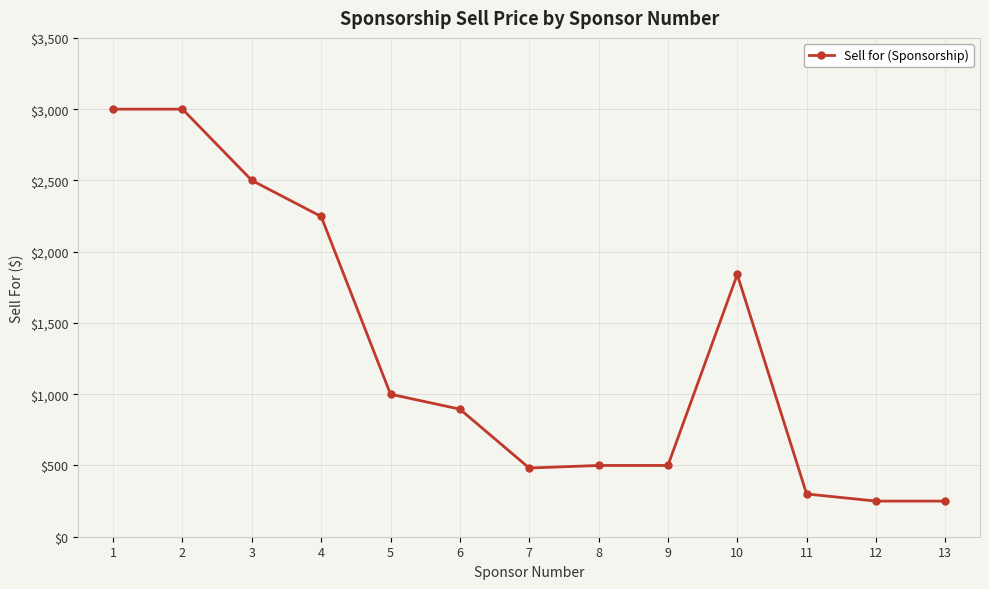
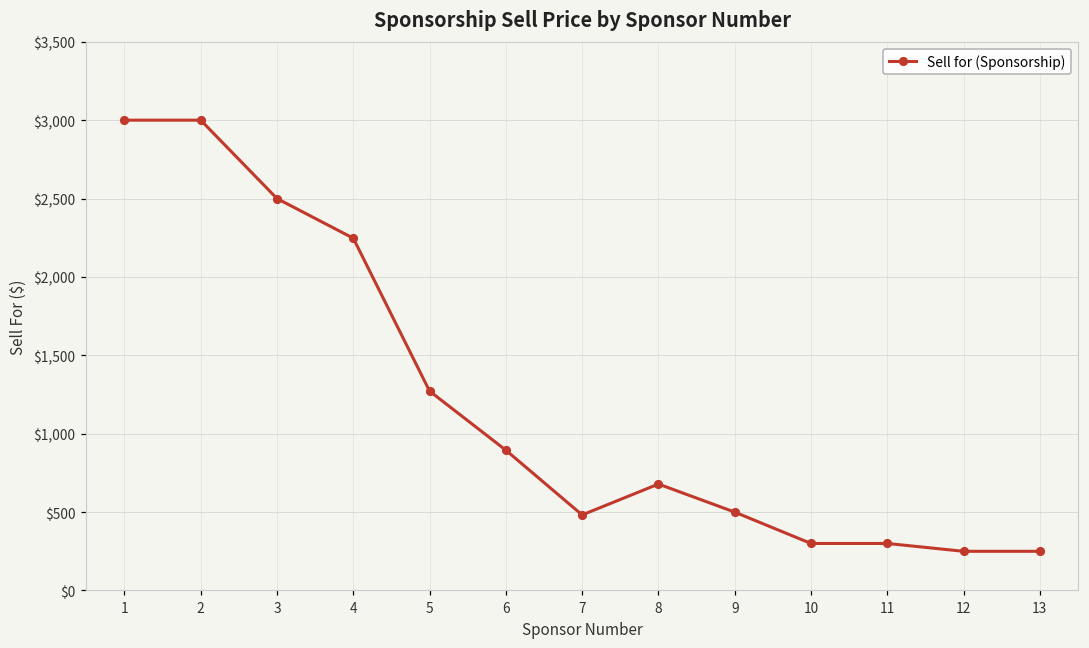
5: $1,000 -> $1,270
8: $500 -> $680
10: $1,840 -> $300
